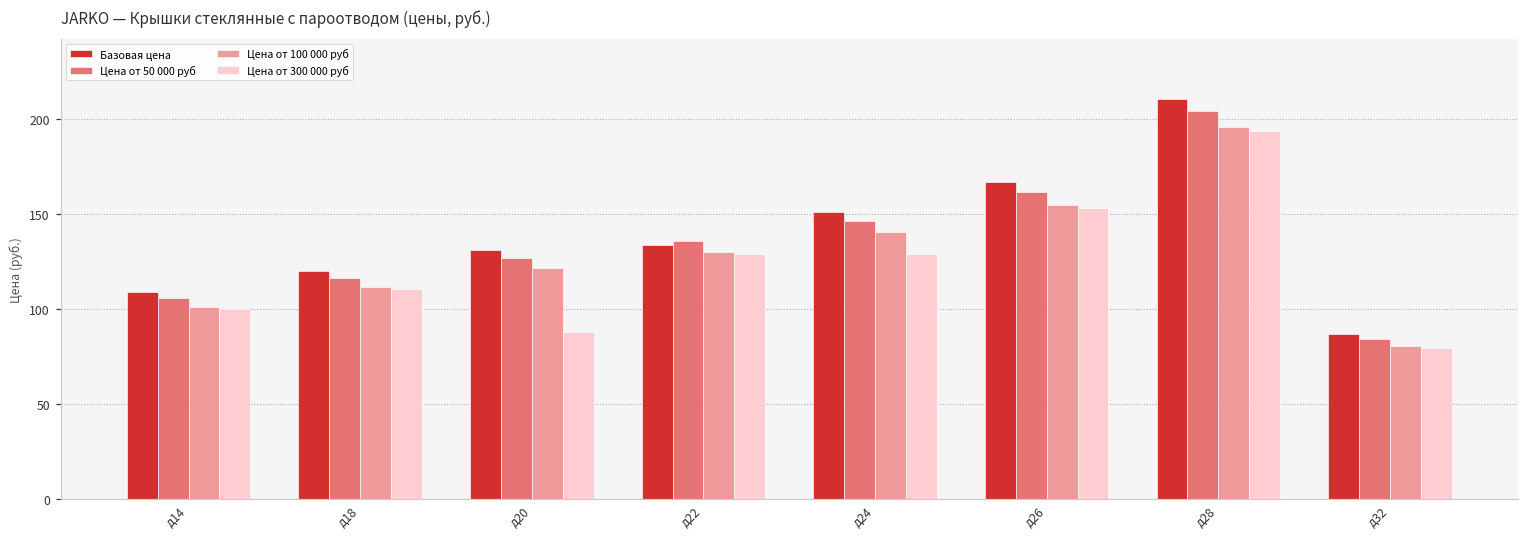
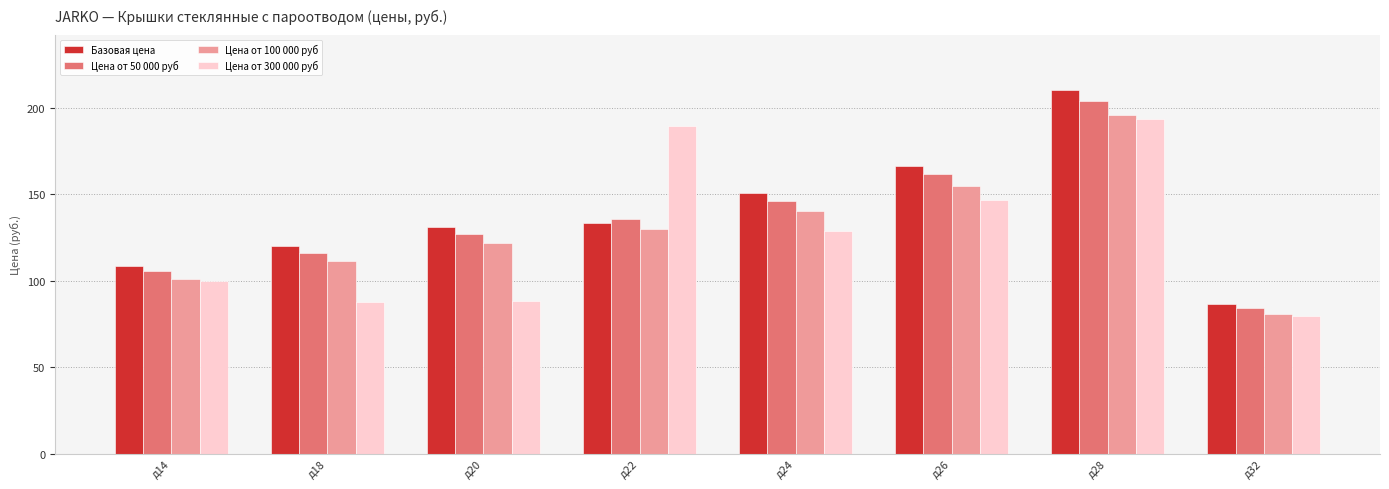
Цена от 300 000 руб, д18: 110 -> 88
Цена от 300 000 руб, д22: 129 -> 189
Цена от 300 000 руб, д26: 153 -> 146
